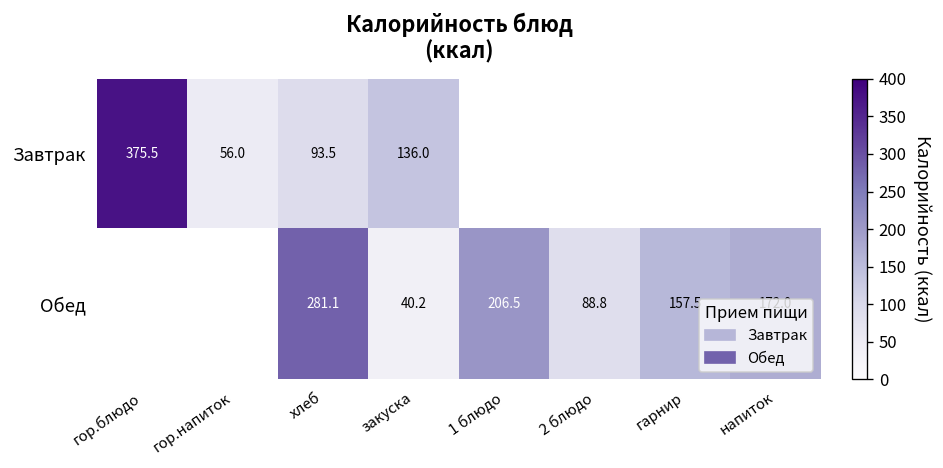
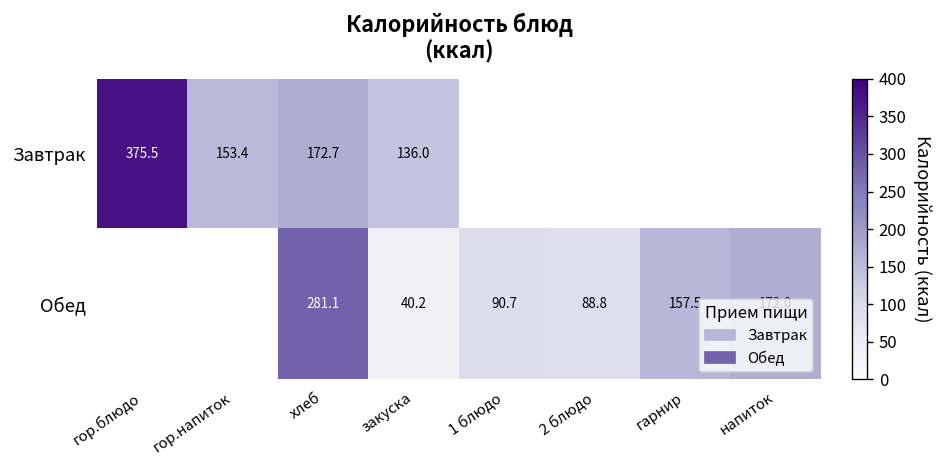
Завтрак, гор.напиток: 56.0 -> 153.4
Завтрак, хлеб: 93.5 -> 172.7
Обед, 1 блюдо: 206.5 -> 90.7
